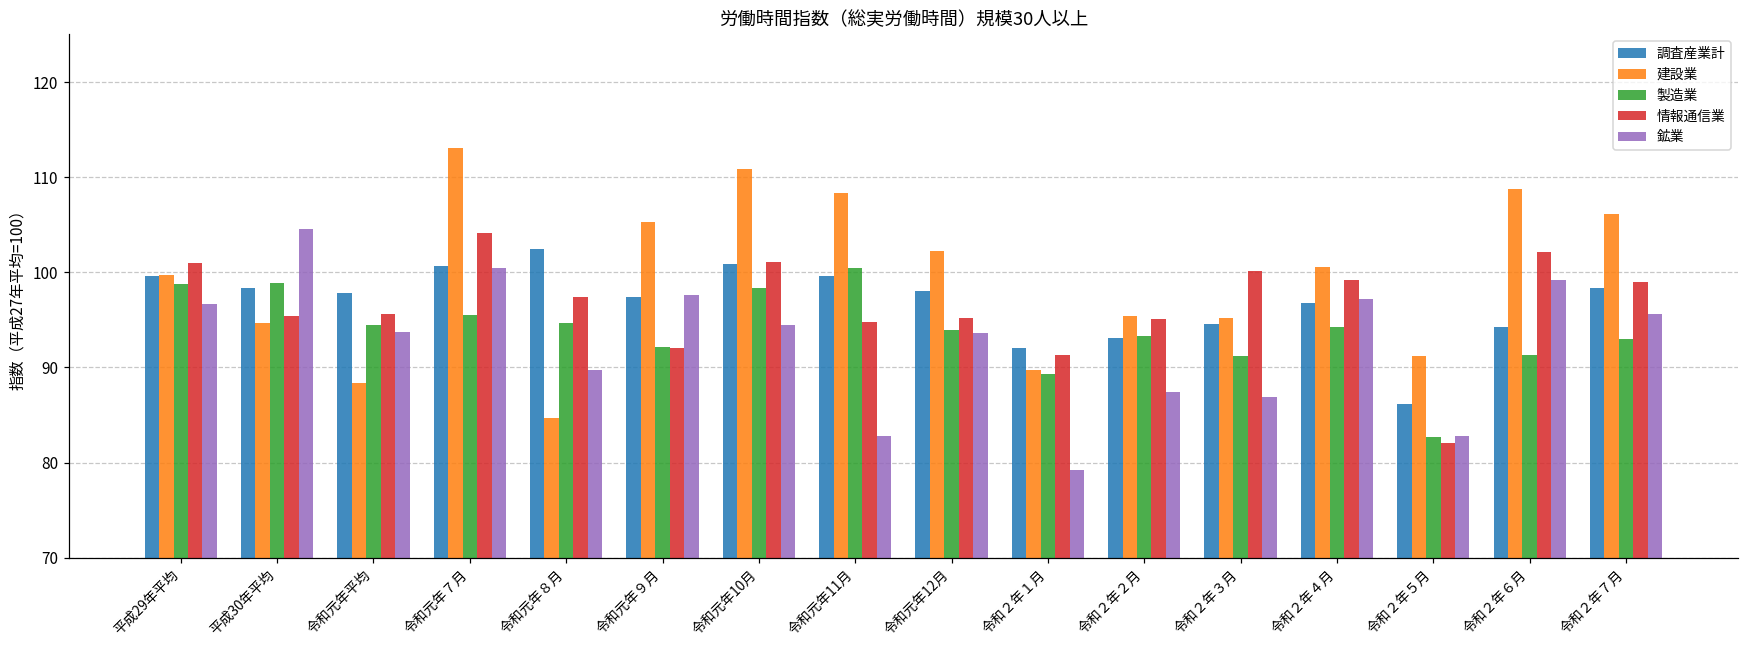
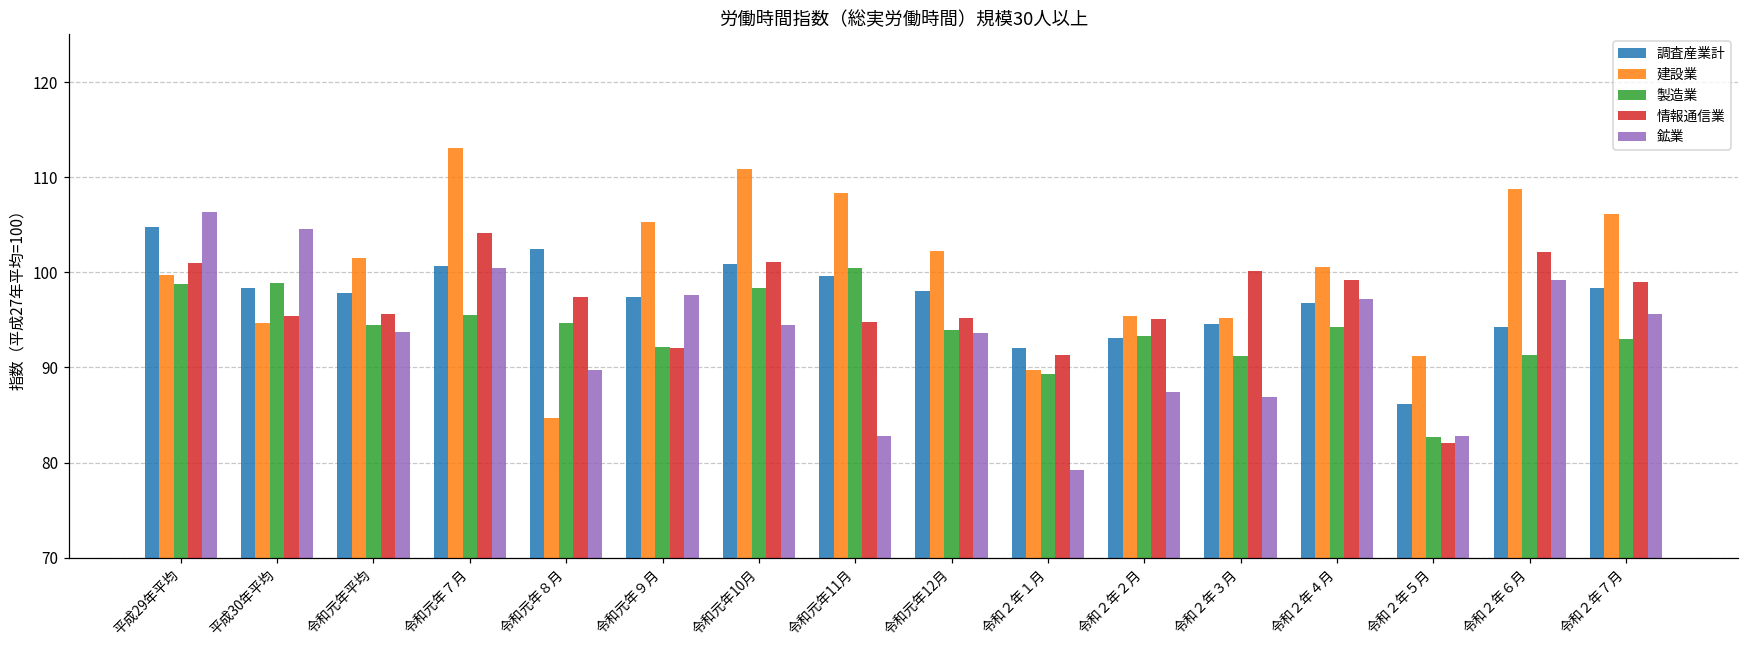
調査産業計, 平成29年平均: 100 -> 105
鉱業, 平成29年平均: 97 -> 106
建設業, 令和元年平均: 88 -> 102
